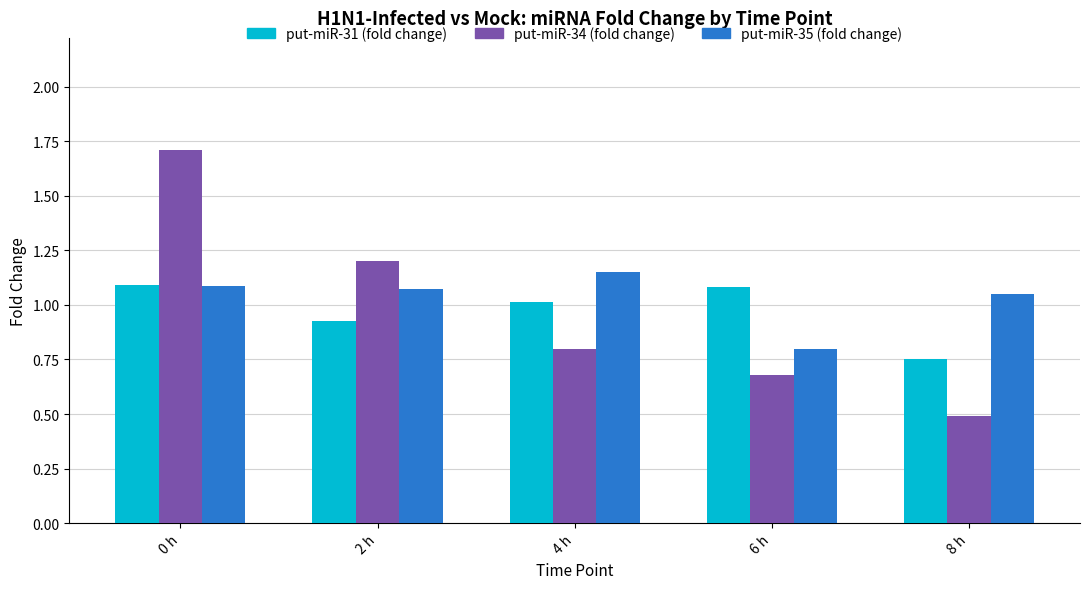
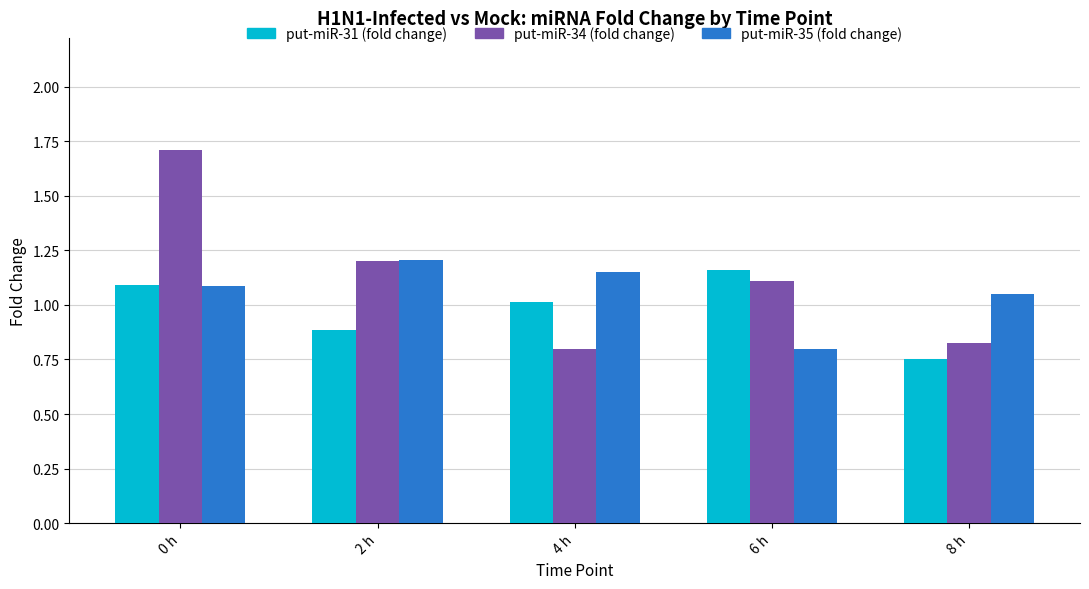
put-miR-31 (fold change), 2 h: 0.93 -> 0.88
put-miR-35 (fold change), 2 h: 1.07 -> 1.21
put-miR-31 (fold change), 6 h: 1.08 -> 1.16
put-miR-34 (fold change), 6 h: 0.68 -> 1.11
put-miR-34 (fold change), 8 h: 0.49 -> 0.83
